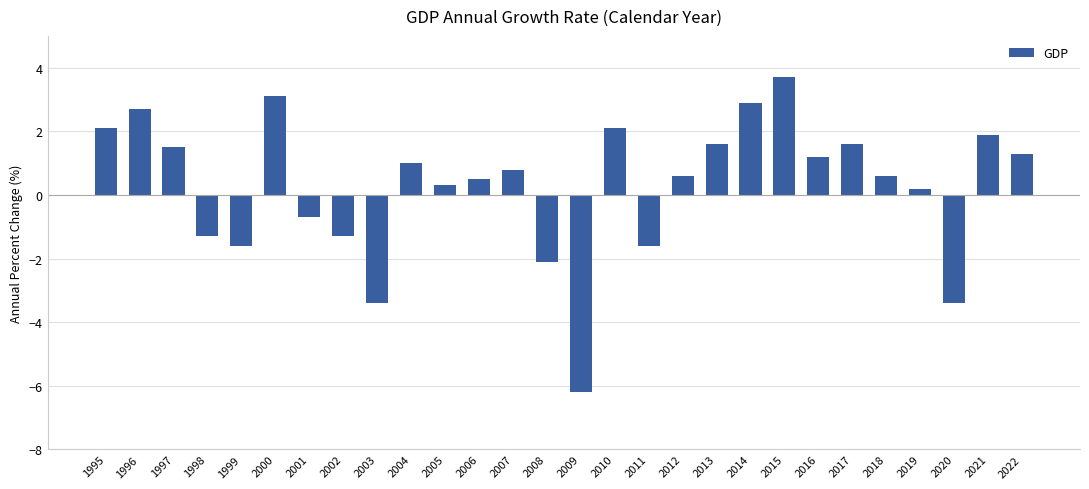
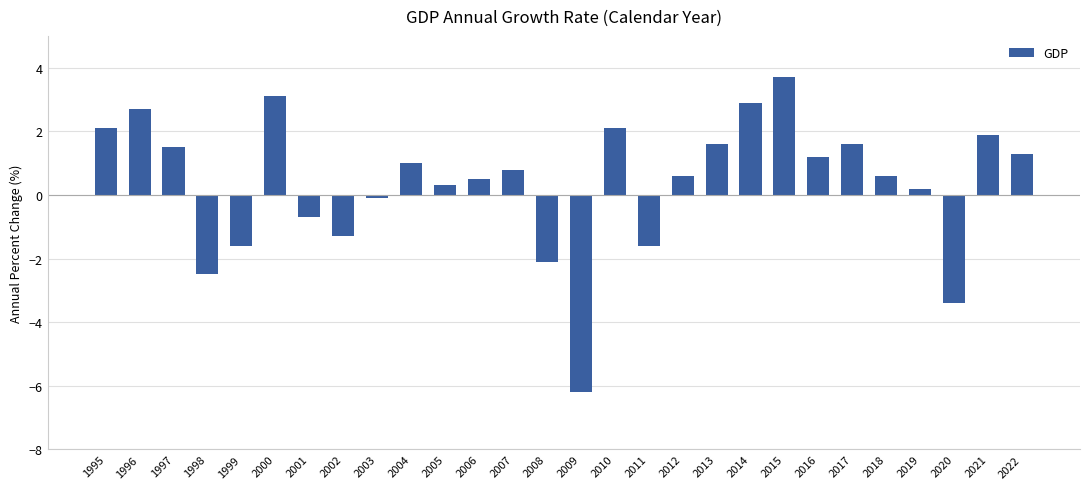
1998: -1.3 -> -2.5
2003: -3.4 -> -0.1
